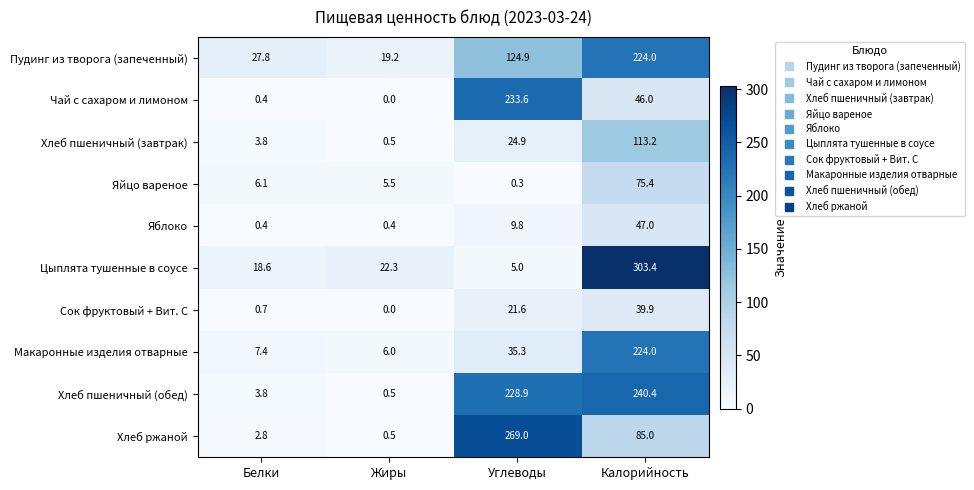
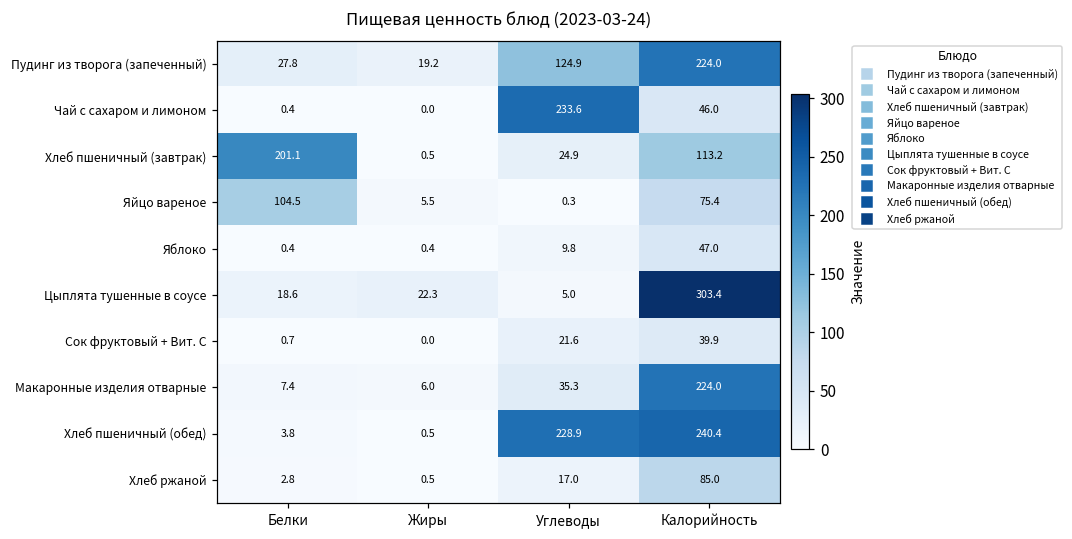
Хлеб пшеничный (завтрак), Белки: 3.8 -> 201.1
Яйцо вареное, Белки: 6.1 -> 104.5
Хлеб ржаной, Углеводы: 269.0 -> 17.0
